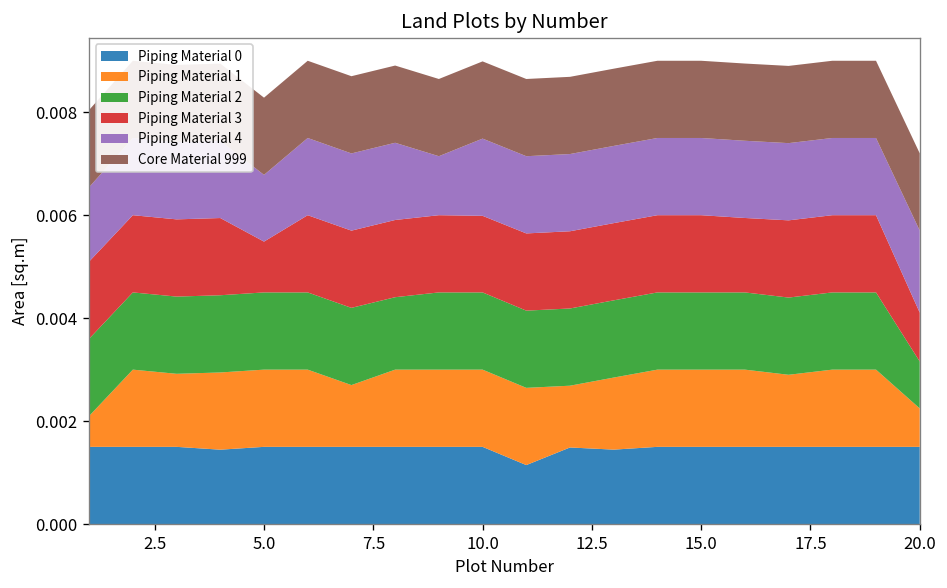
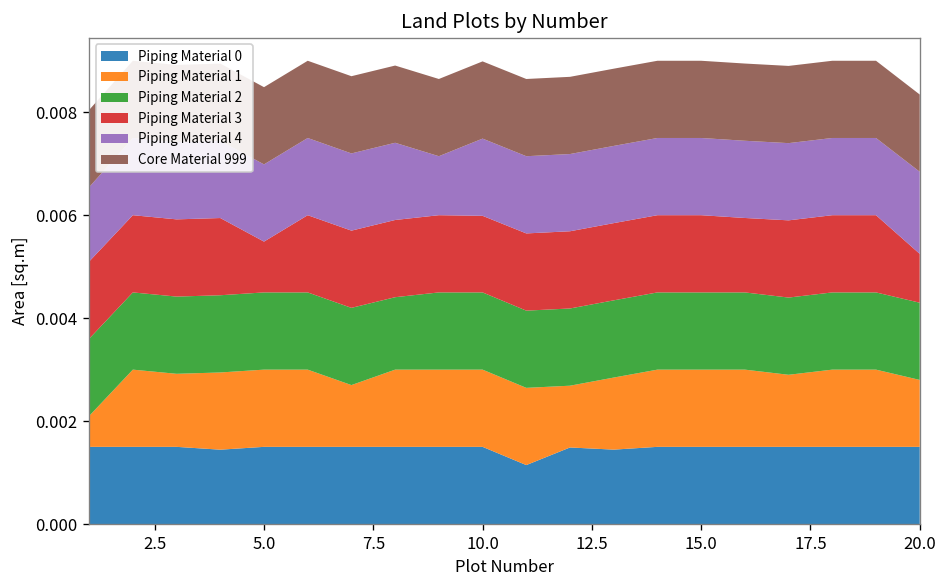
Piping Material 4, 5.0: 0.0013 -> 0.0015
Piping Material 1, 20.0: 0.0007 -> 0.0013
Piping Material 2, 20.0: 0.0009 -> 0.0015
